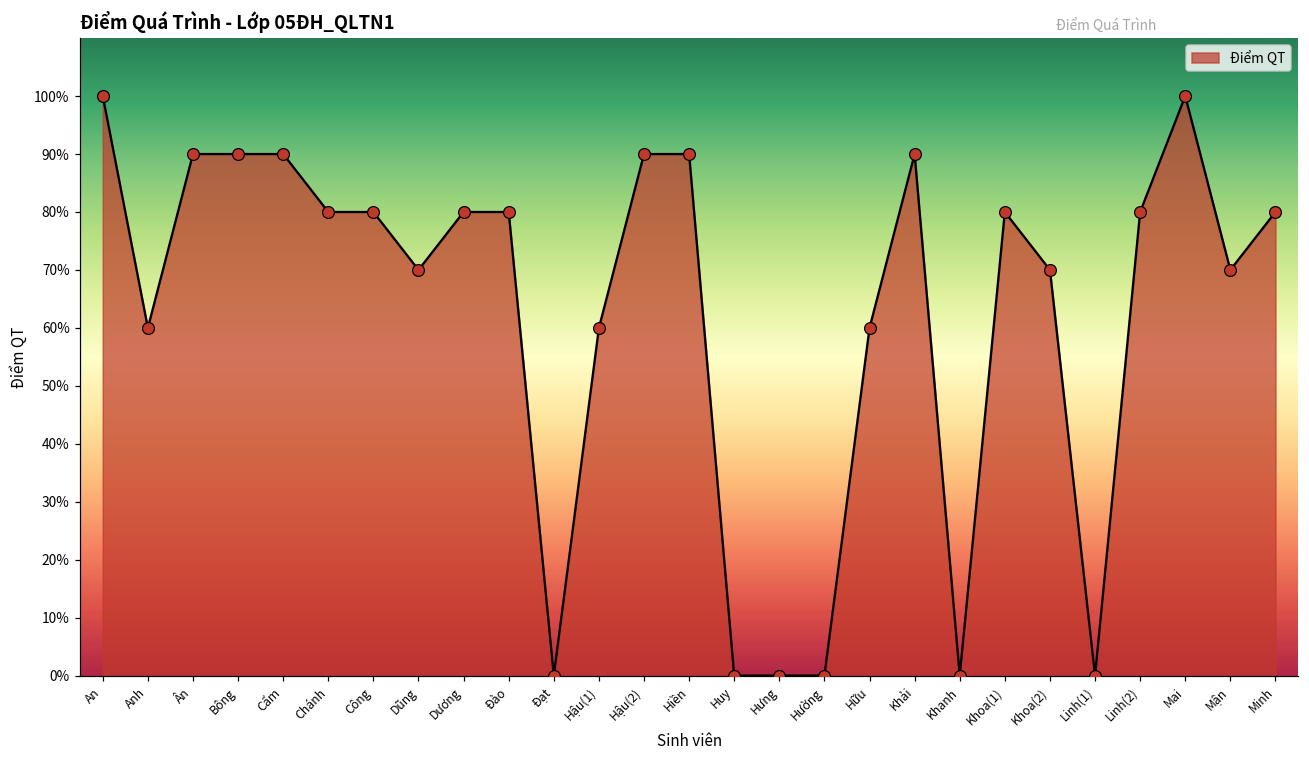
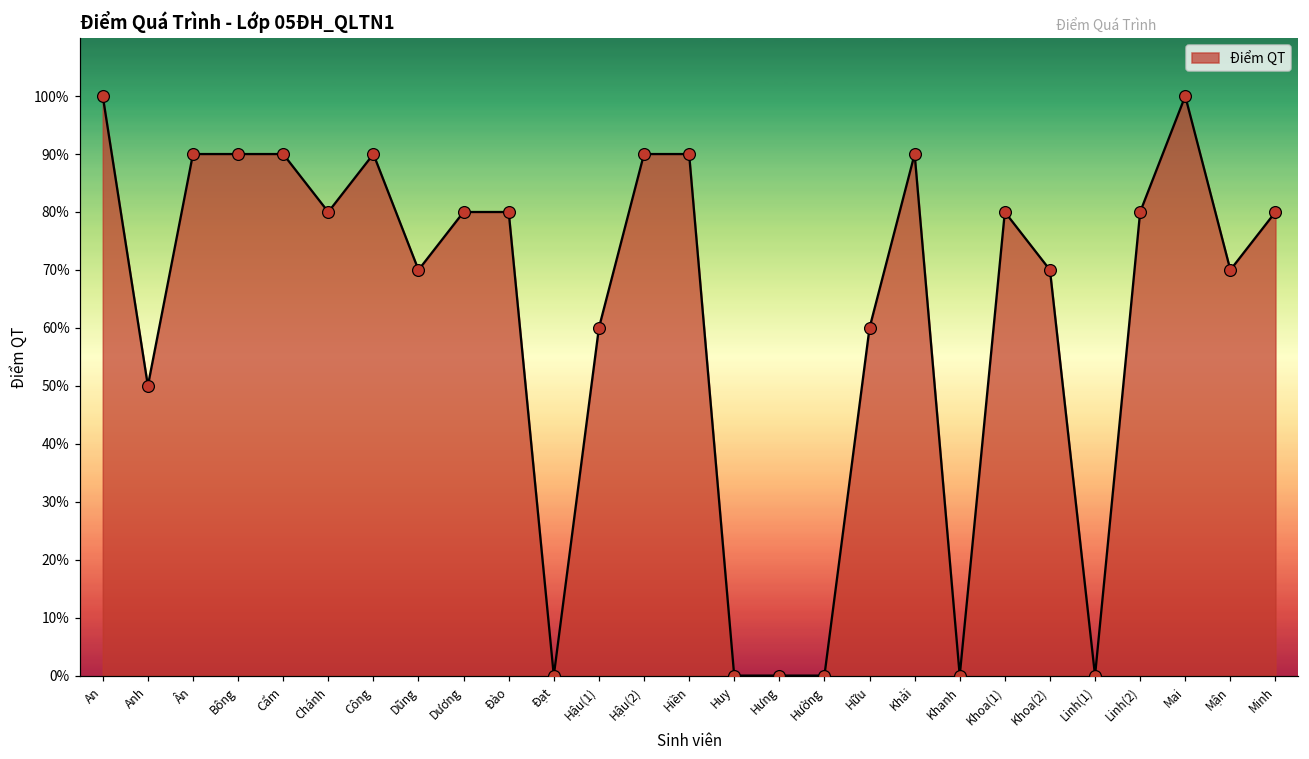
Anh: 60% -> 50%
Công: 80% -> 90%
